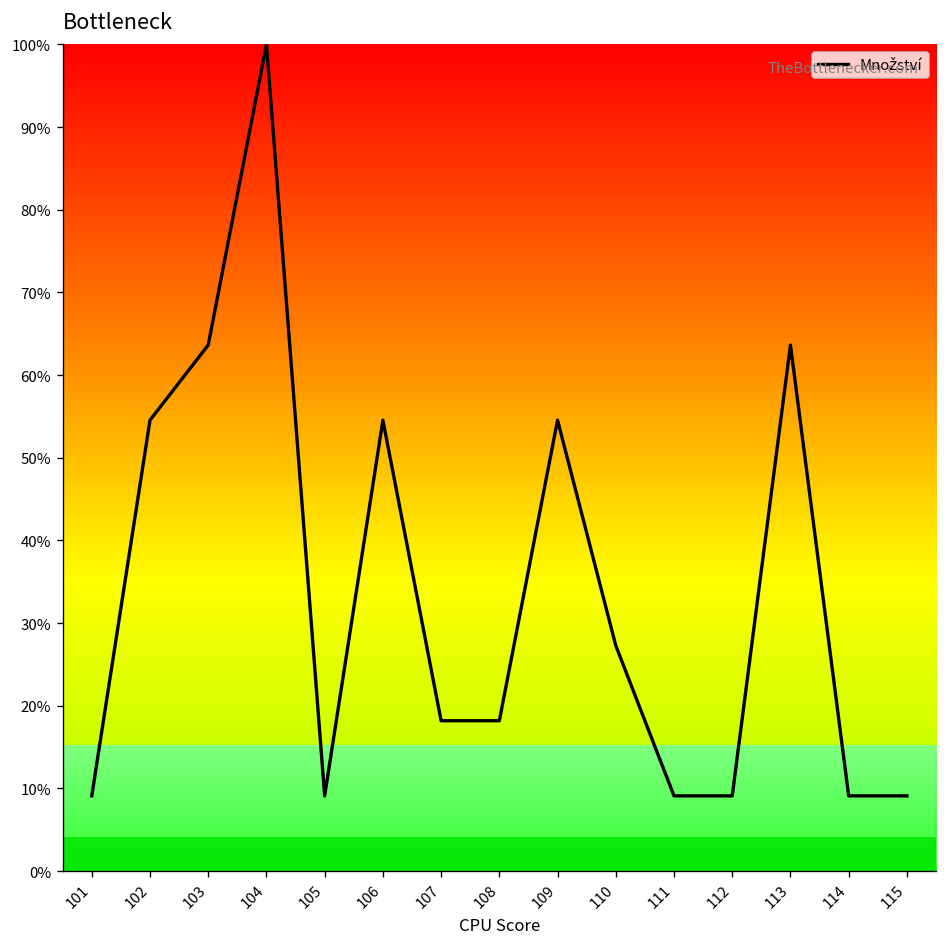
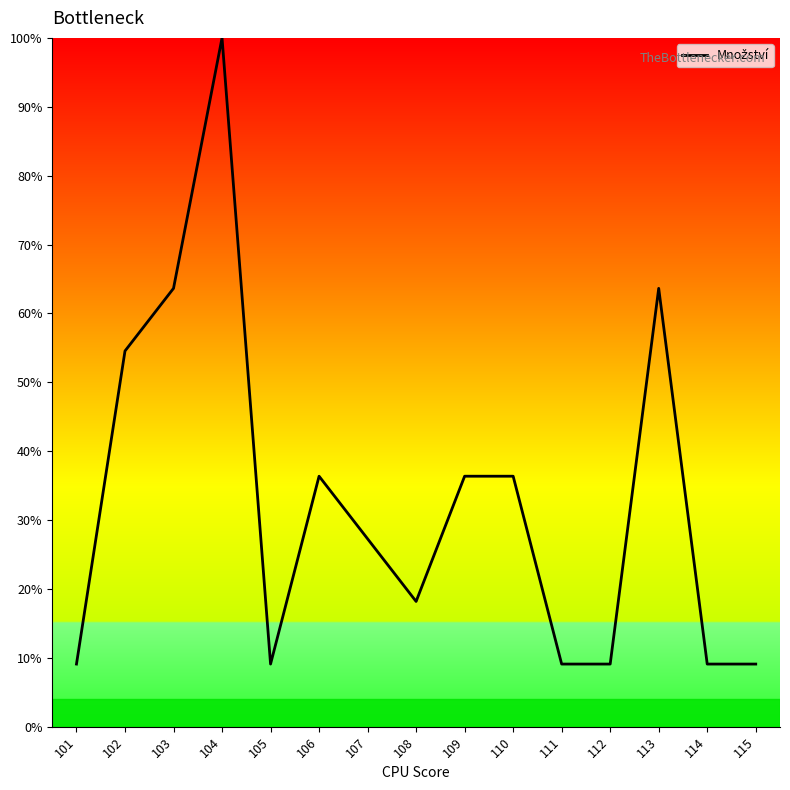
106: 55% -> 36%
107: 18% -> 27%
109: 55% -> 36%
110: 27% -> 36%
